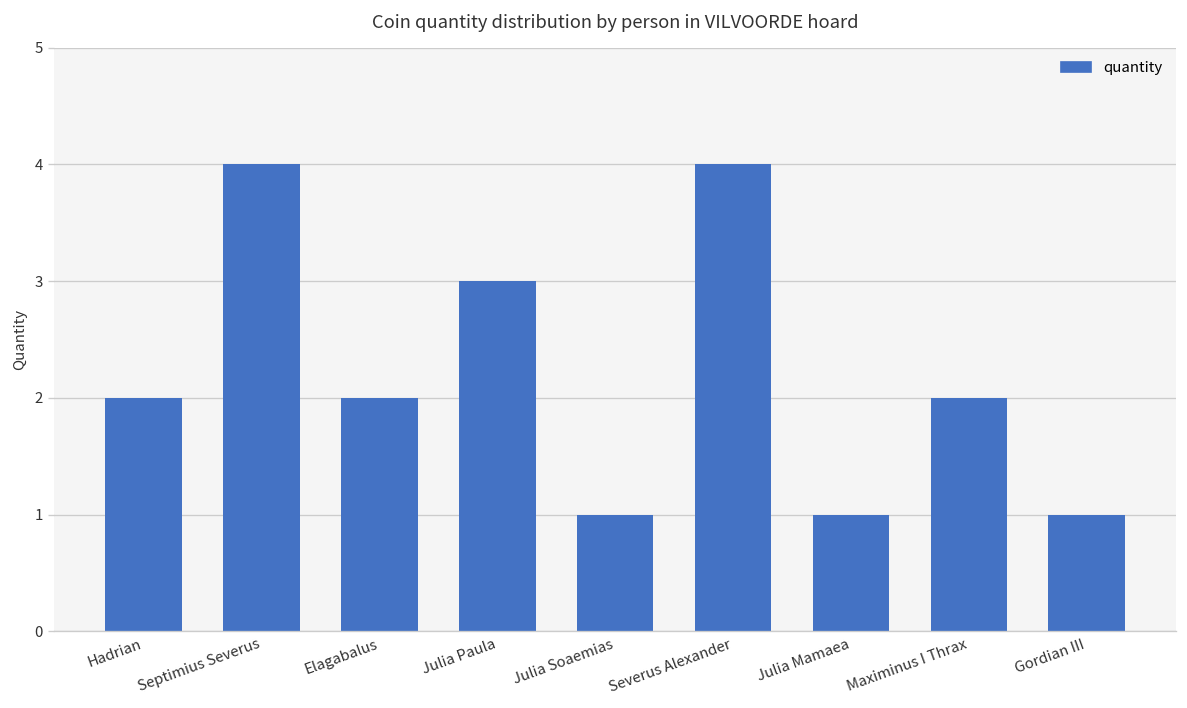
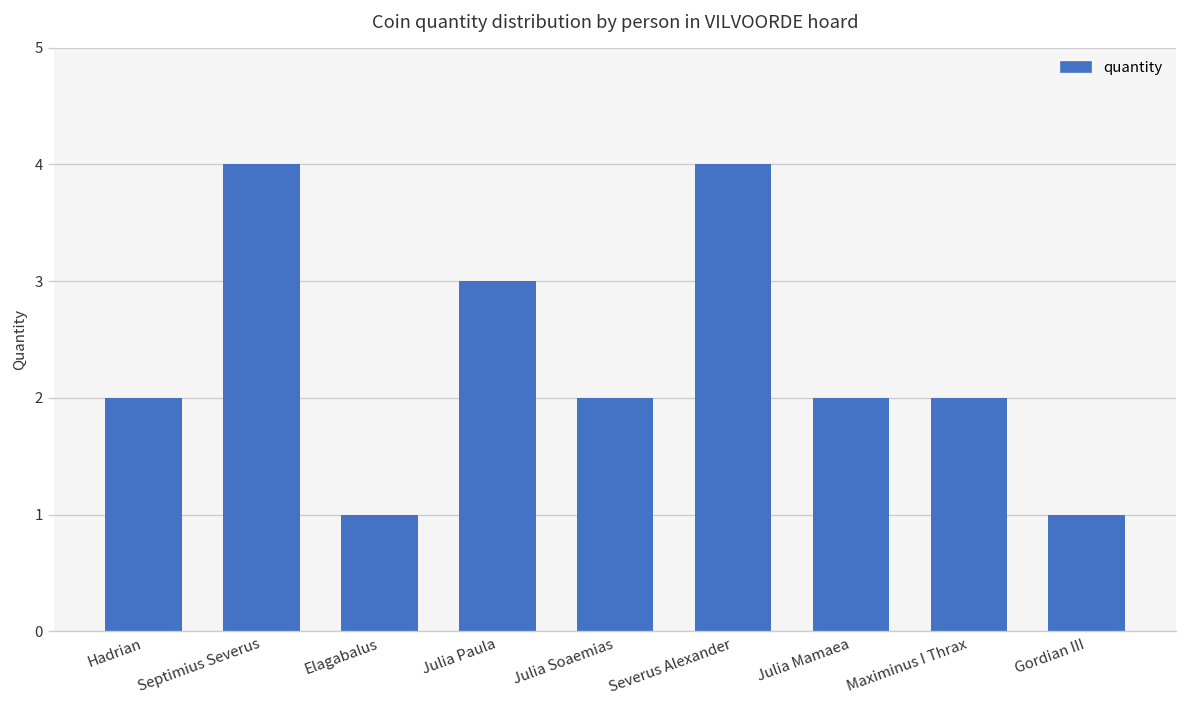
Elagabalus: 2 -> 1
Julia Soaemias: 1 -> 2
Julia Mamaea: 1 -> 2
